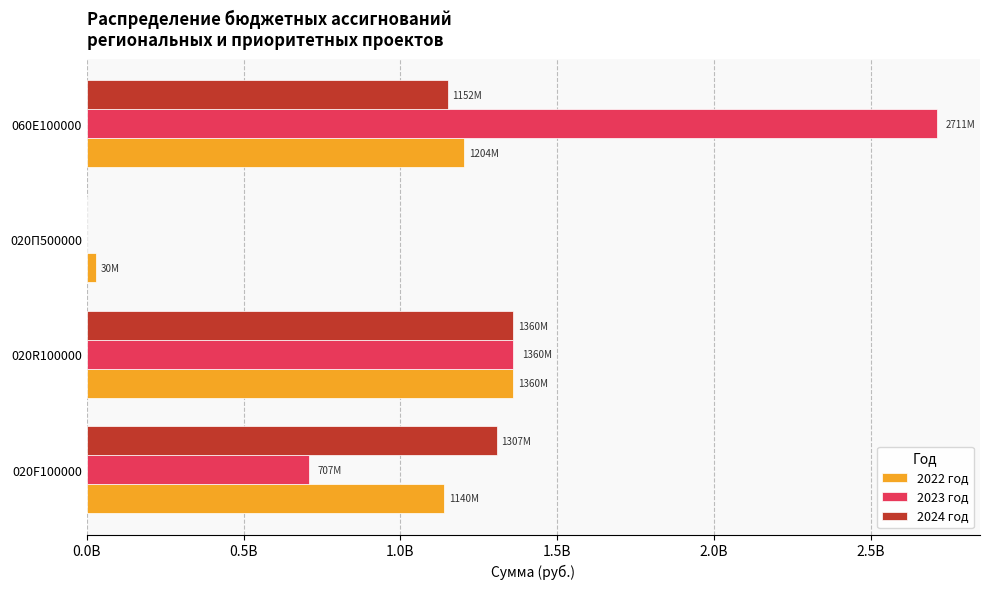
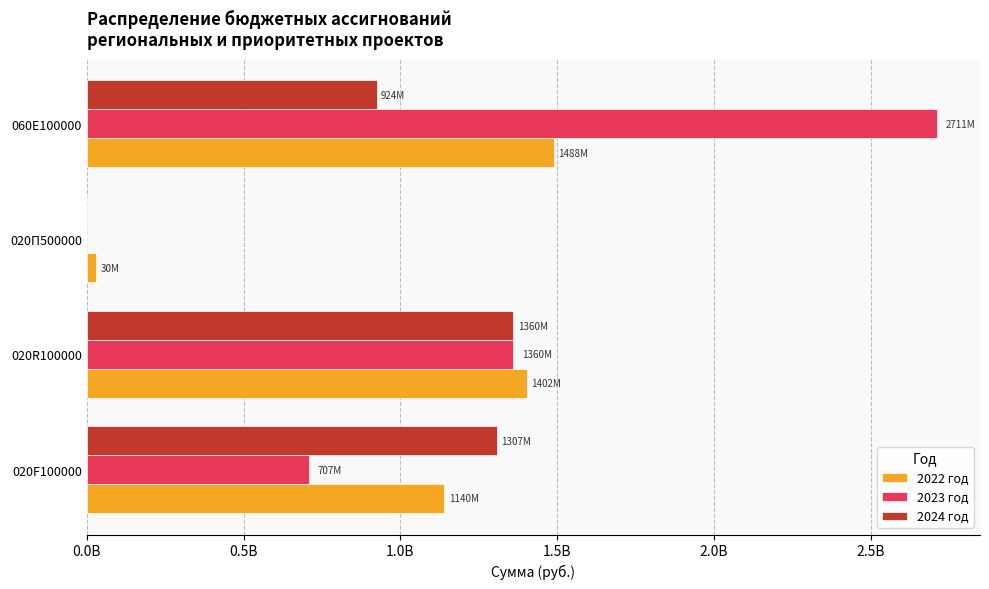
2024 год, 060E100000: 1152M -> 924M
2022 год, 060E100000: 1204M -> 1488M
2022 год, 020R100000: 1360M -> 1402M
